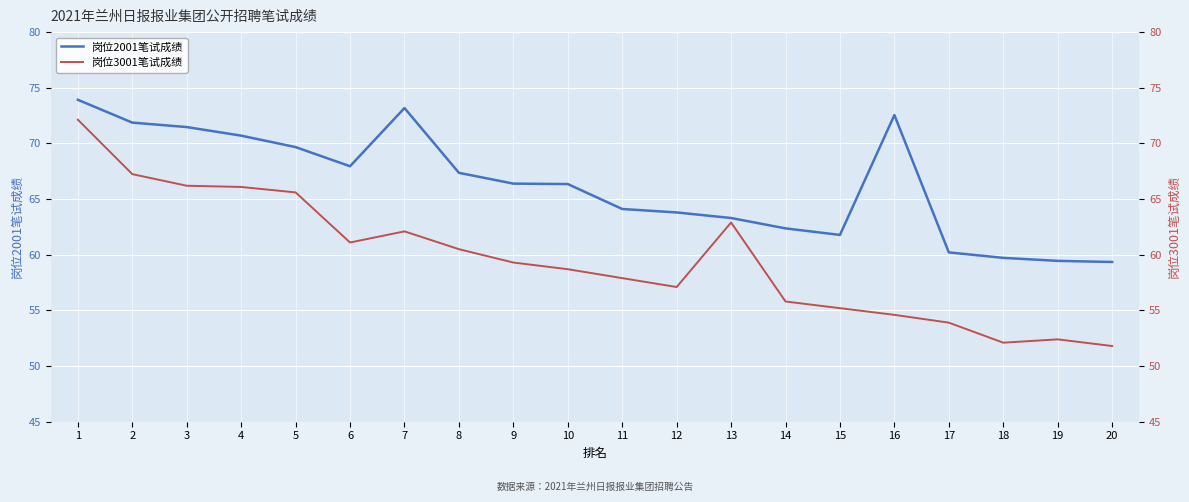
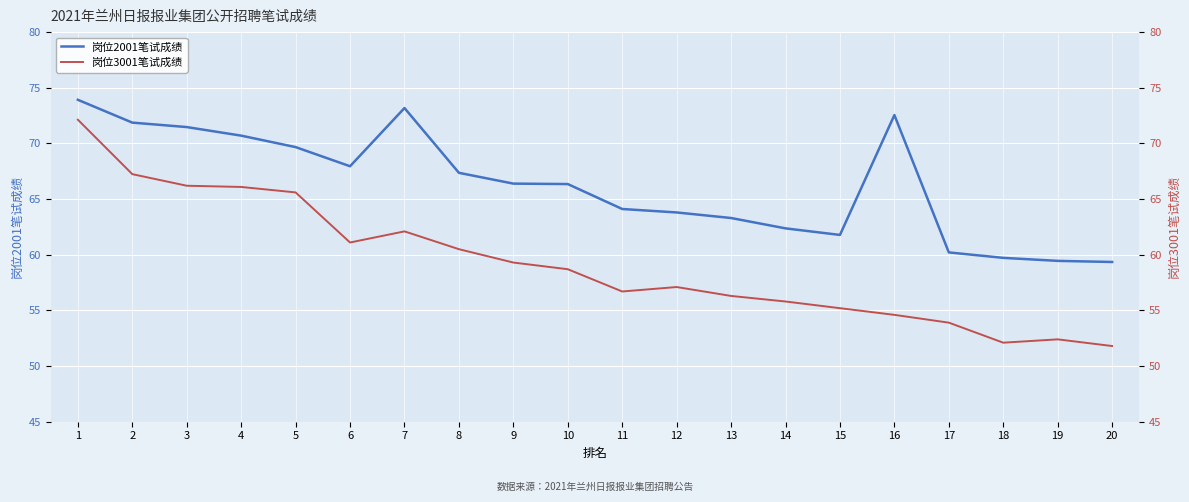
岗位3001笔试成绩, 11: 57.9 -> 56.7
岗位3001笔试成绩, 13: 62.9 -> 56.3
